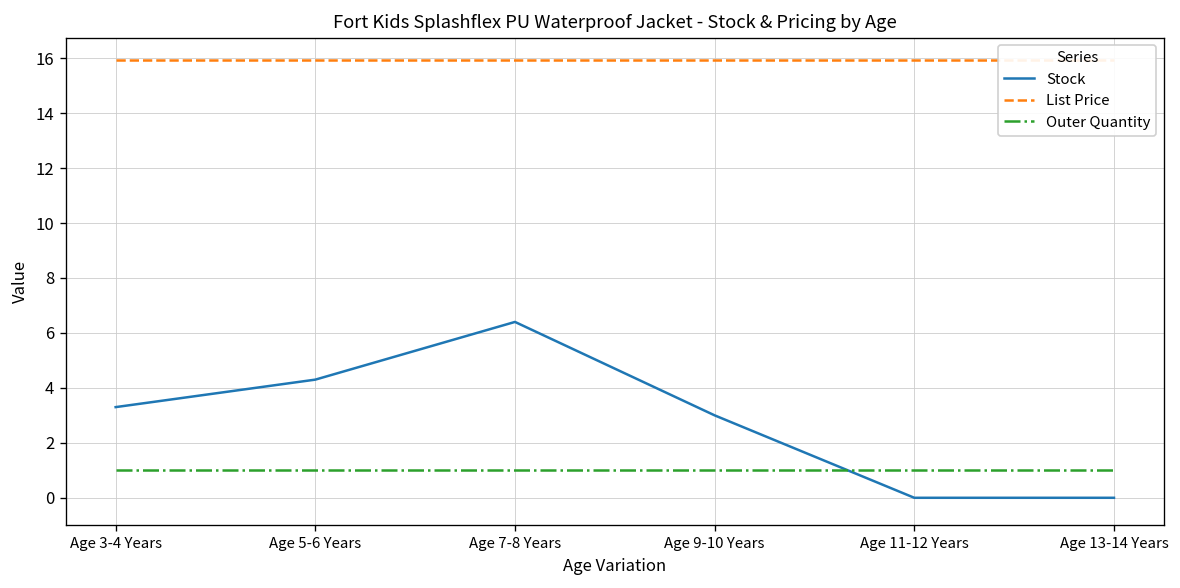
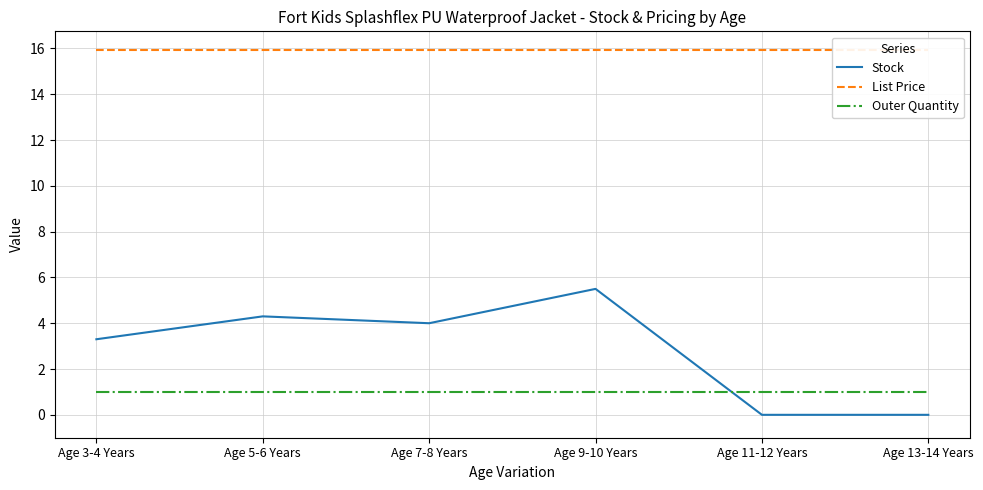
Stock, Age 7-8 Years: 6.4 -> 4.0
Stock, Age 9-10 Years: 3.0 -> 5.5
